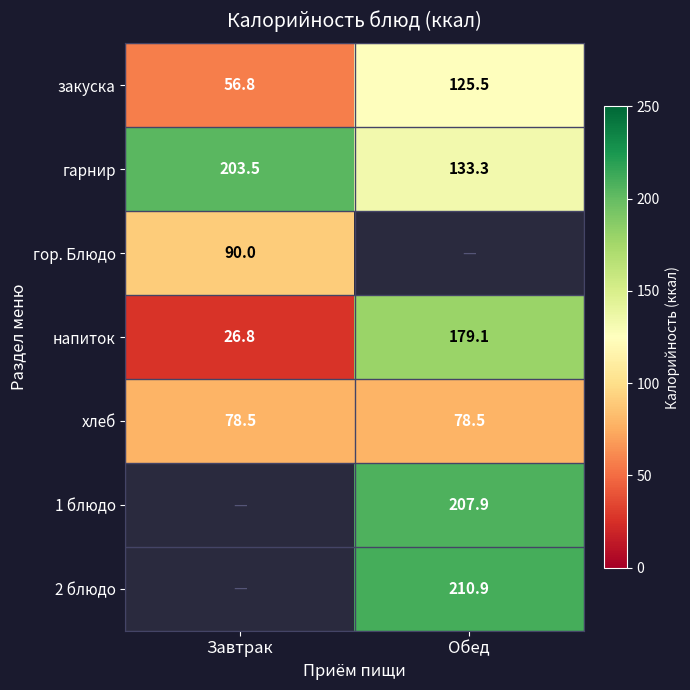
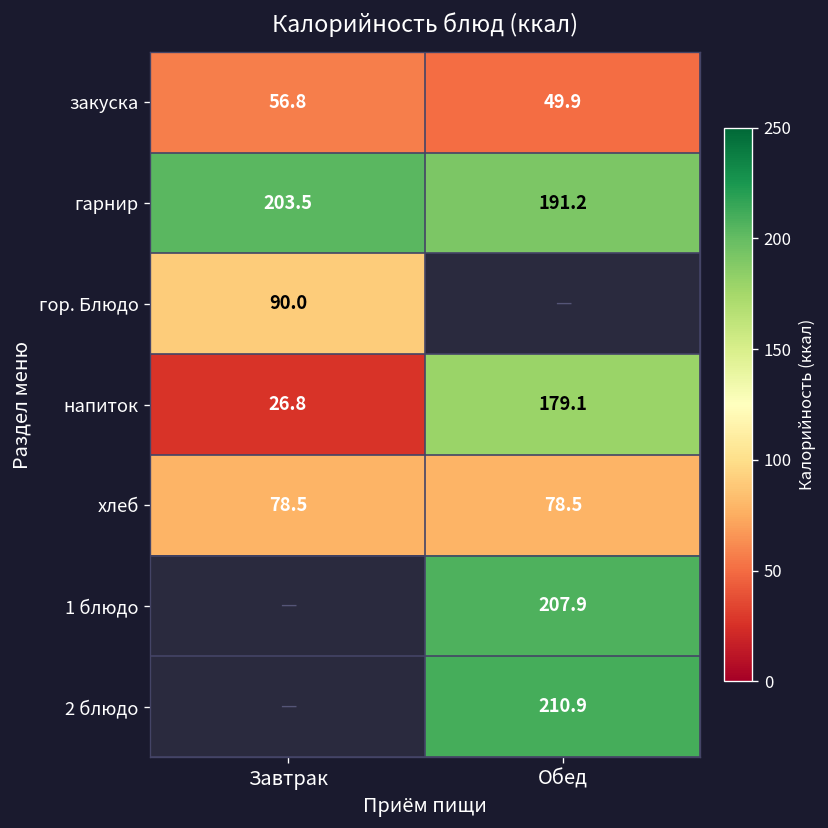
закуска, Обед: 125.5 -> 49.9
гарнир, Обед: 133.3 -> 191.2
